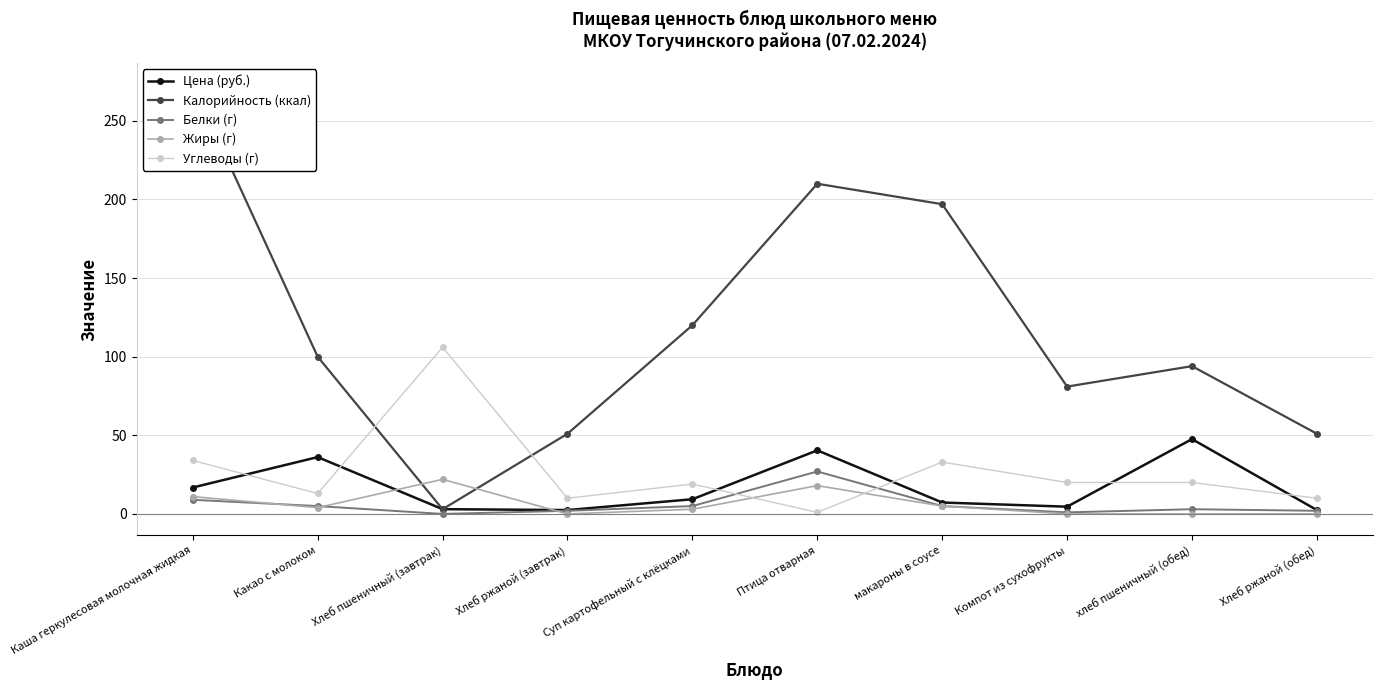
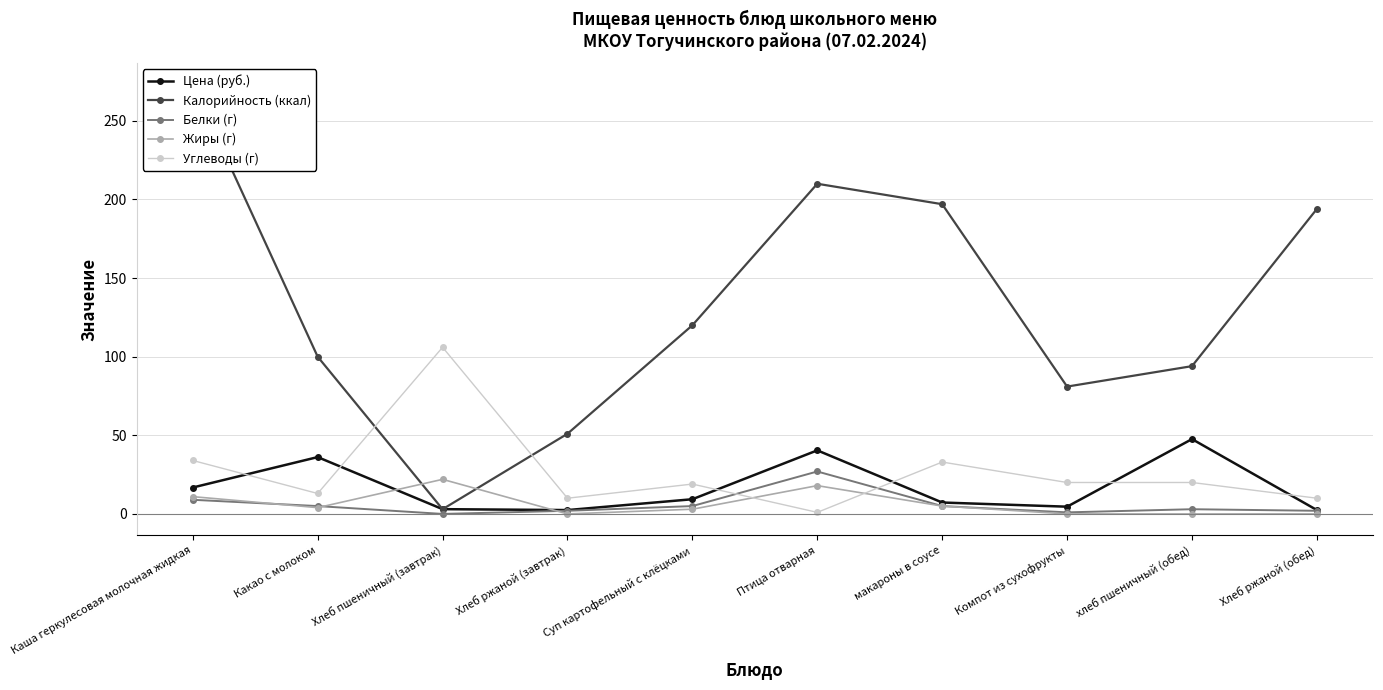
Калорийность (ккал), Хлеб ржаной (обед): 51 -> 194
